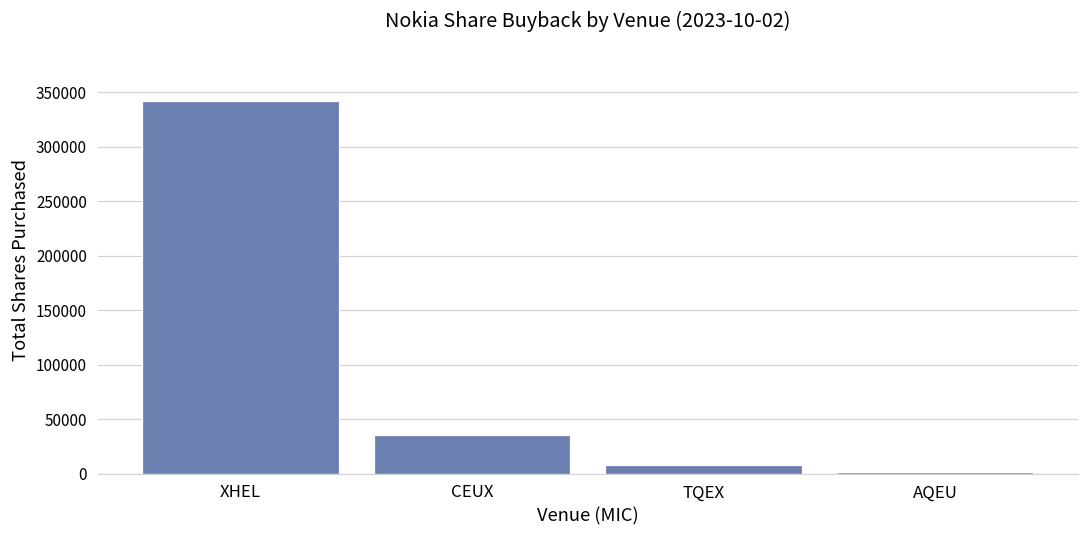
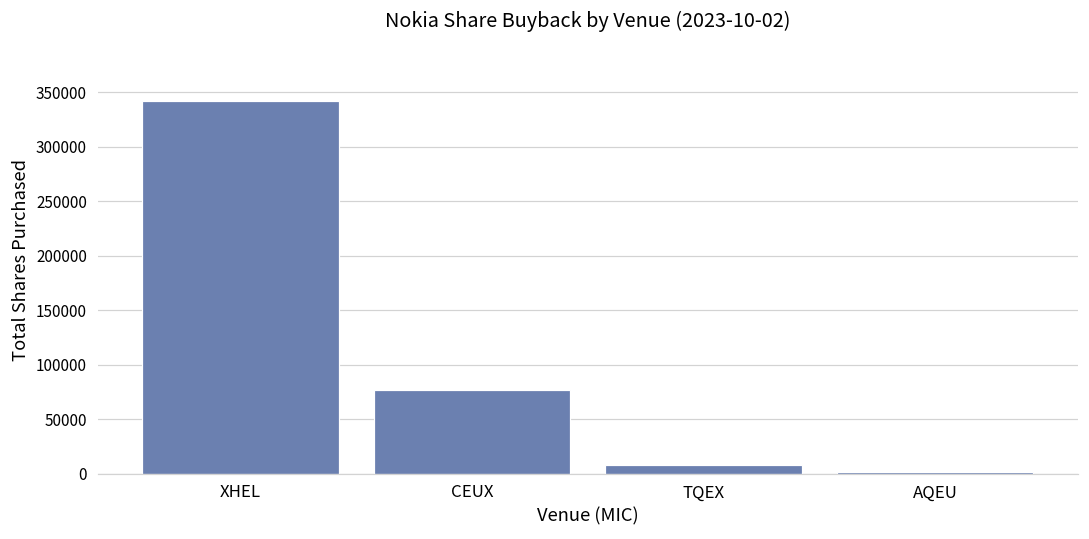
CEUX: 40000 -> 80000
